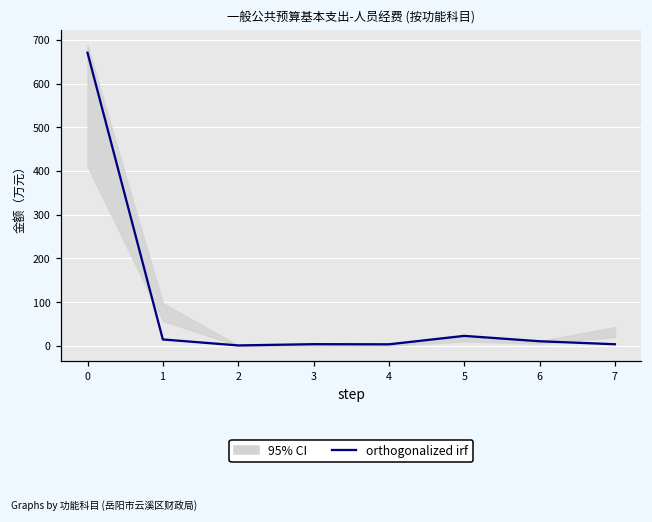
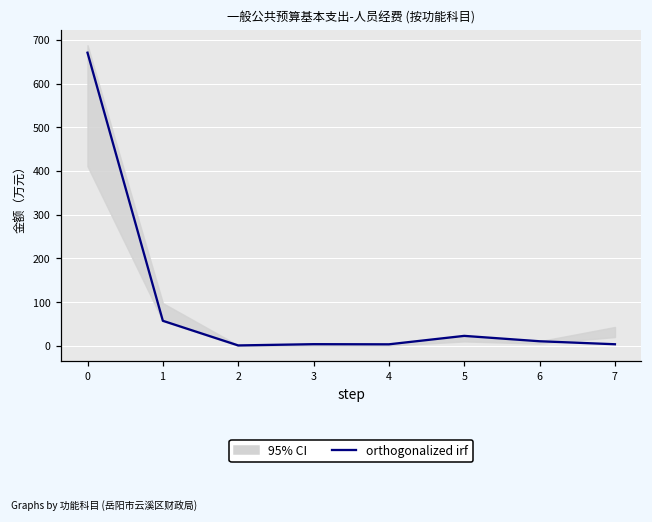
orthogonalized irf, 1: 10 -> 60
